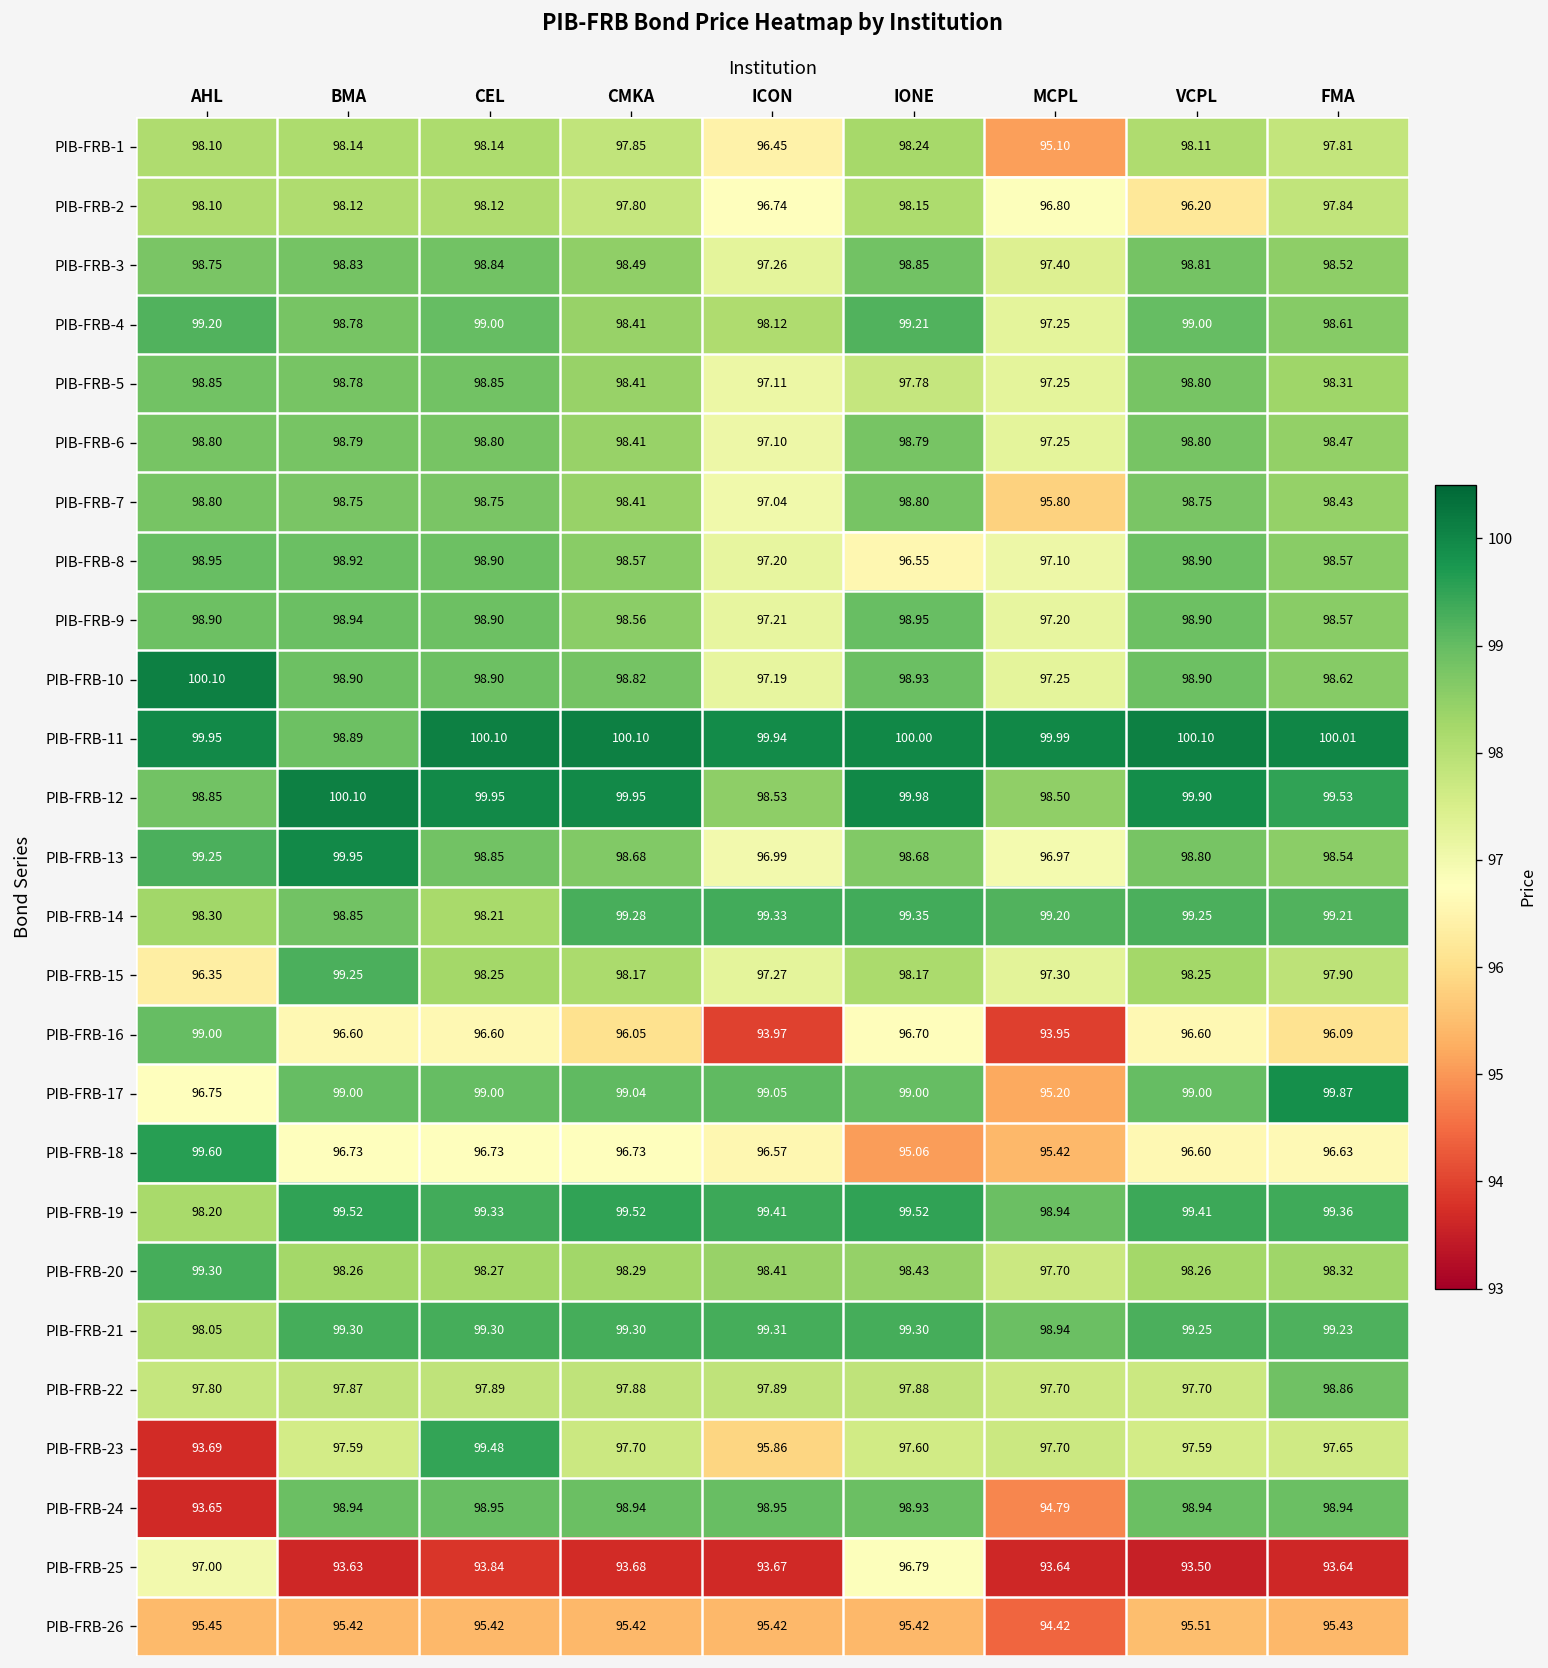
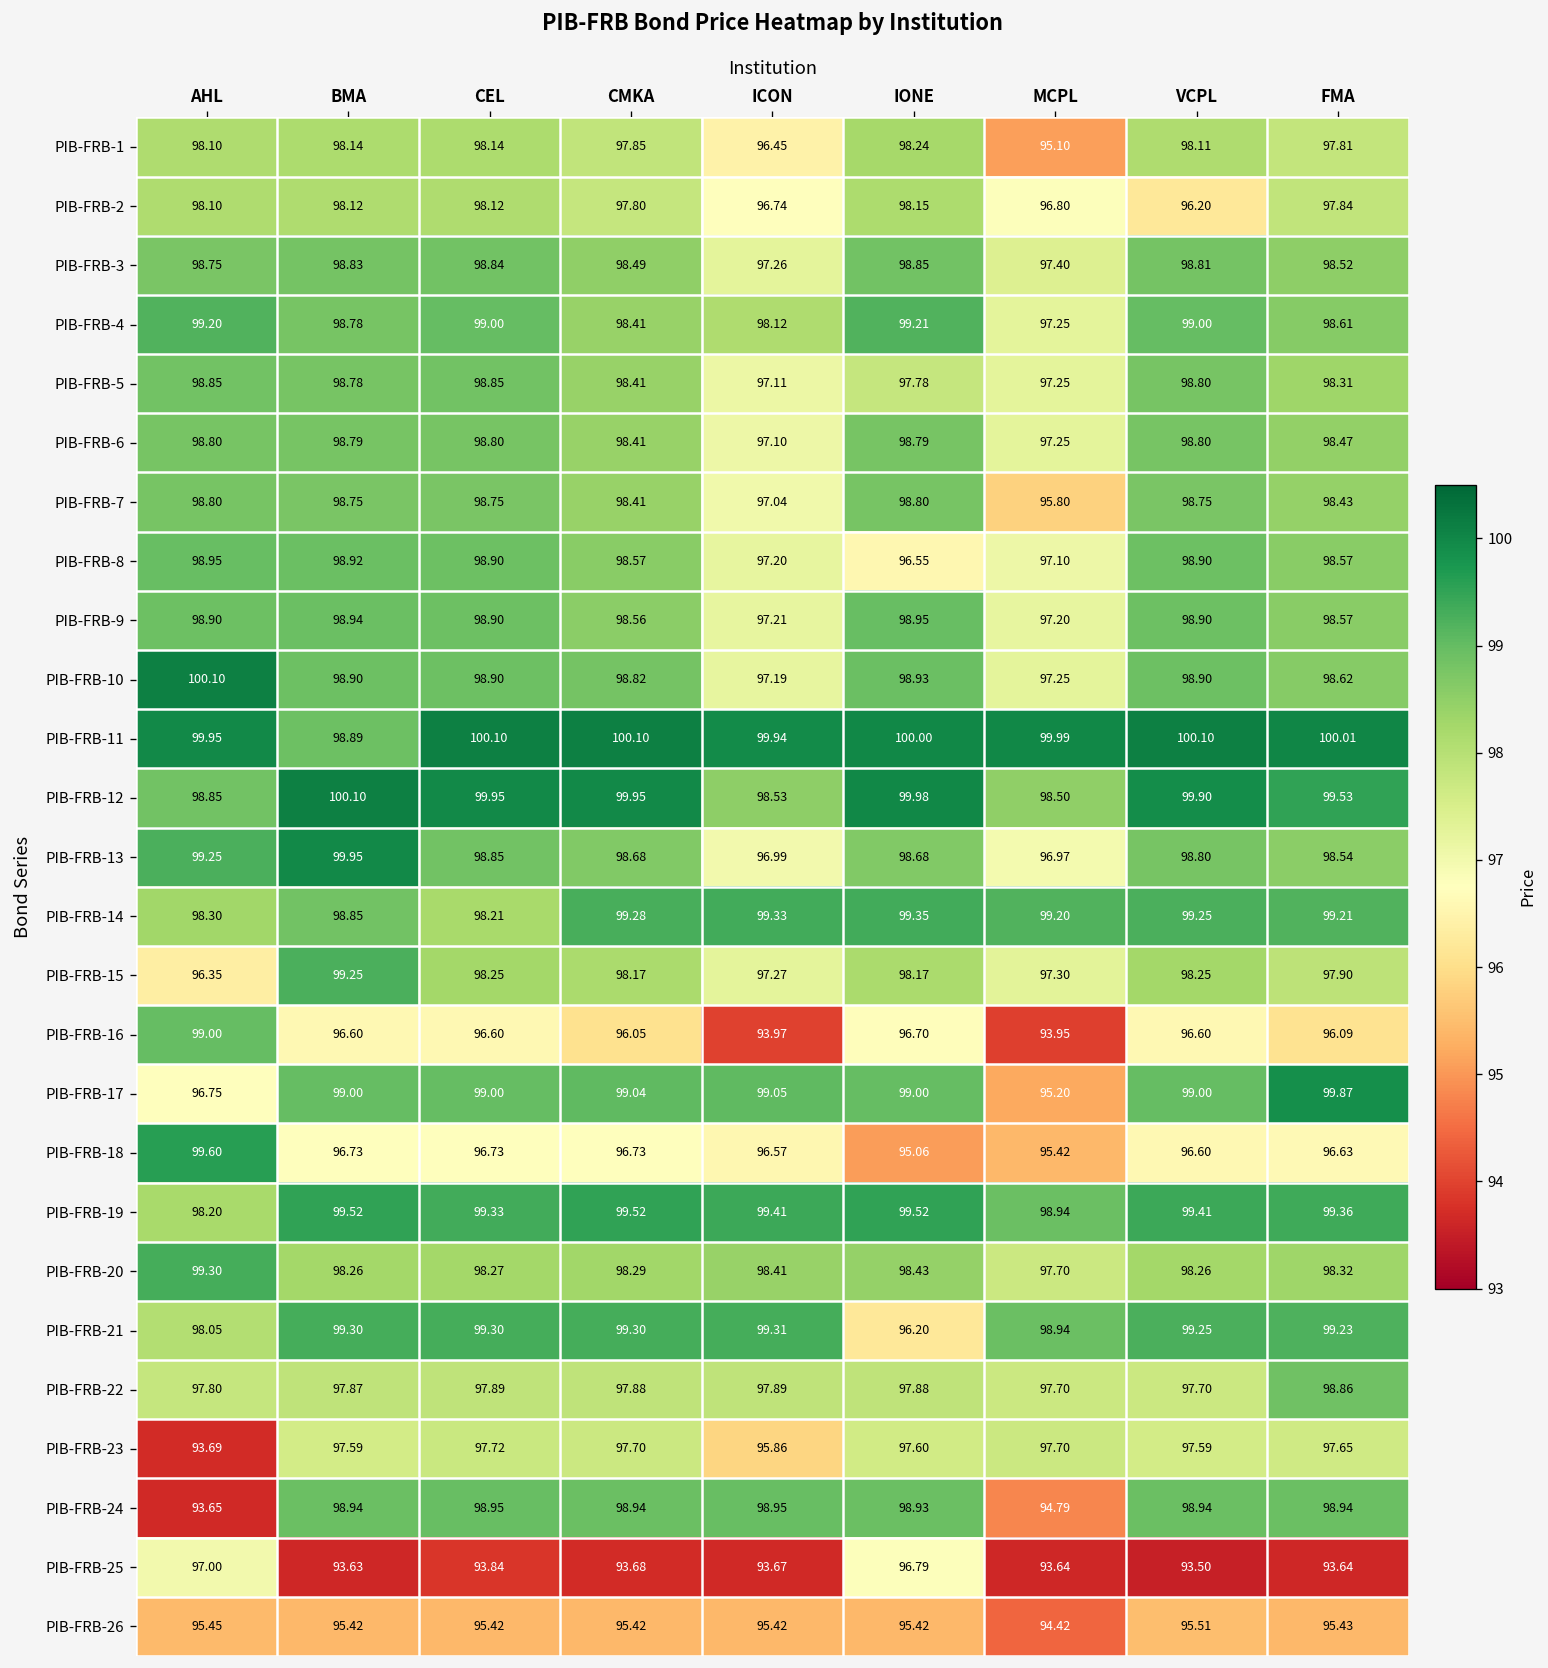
PIB-FRB-21, IONE: 99.30 -> 96.20
PIB-FRB-23, CEL: 99.48 -> 97.72
